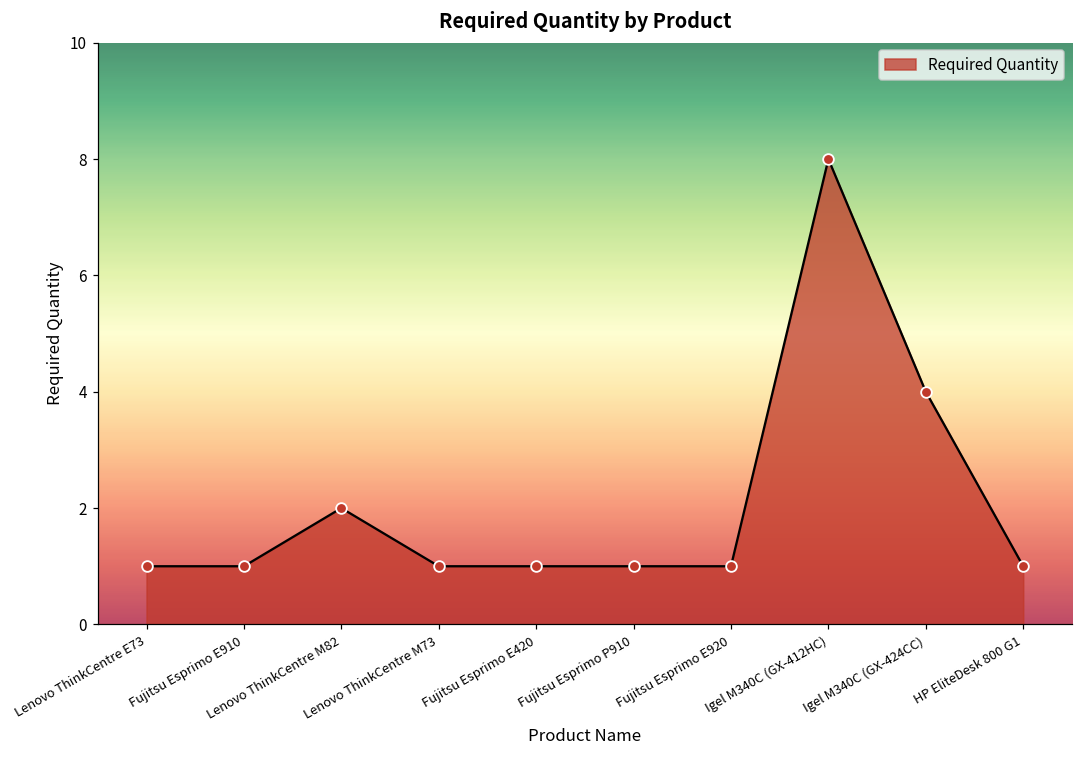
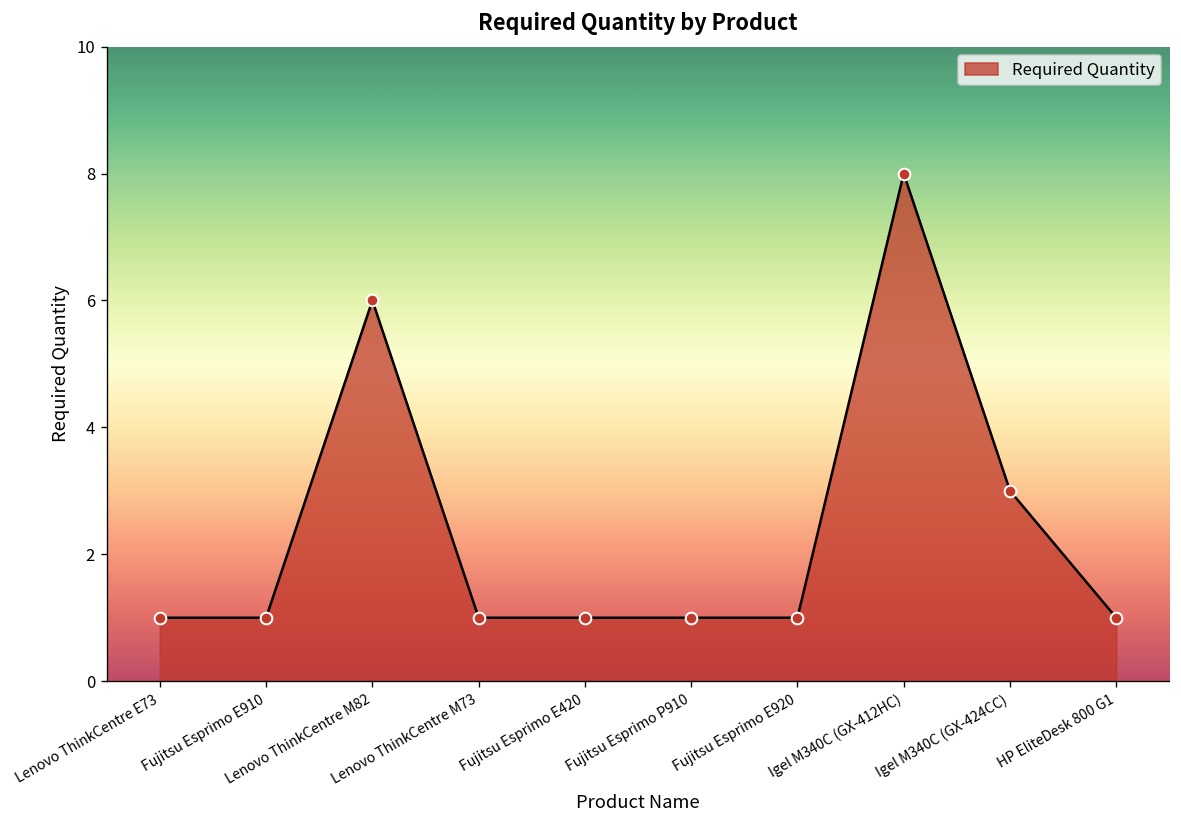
Lenovo ThinkCentre M82: 2 -> 6
Igel M340C (GX-424CC): 4 -> 3
